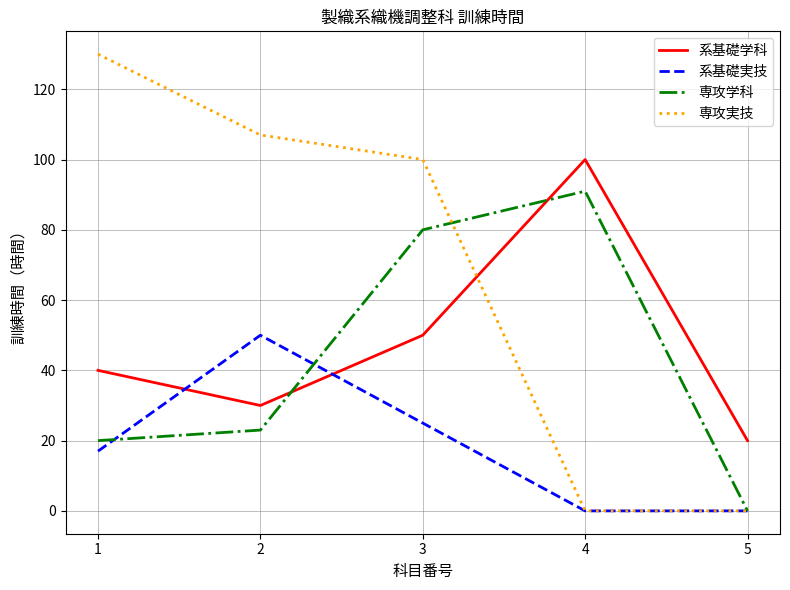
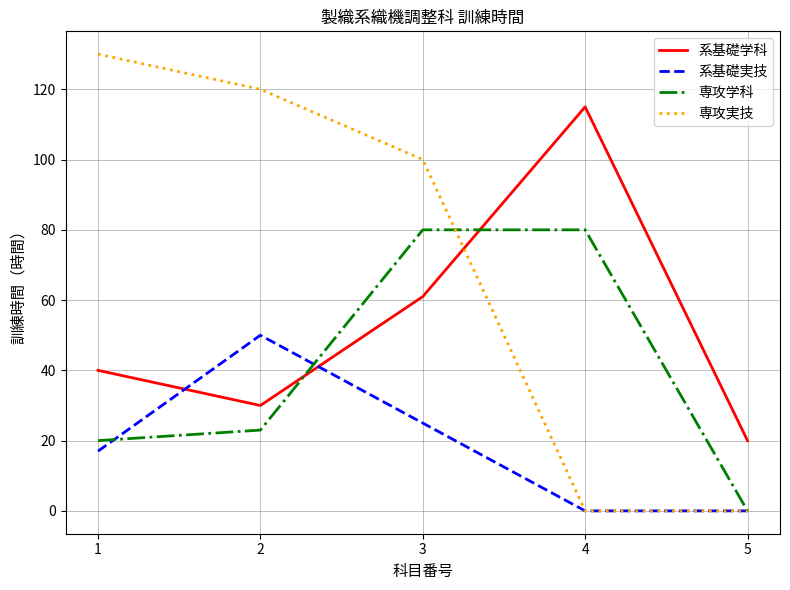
専攻実技, 2: 107 -> 120
系基礎学科, 3: 50 -> 61
系基礎学科, 4: 100 -> 115
専攻学科, 4: 91 -> 80
